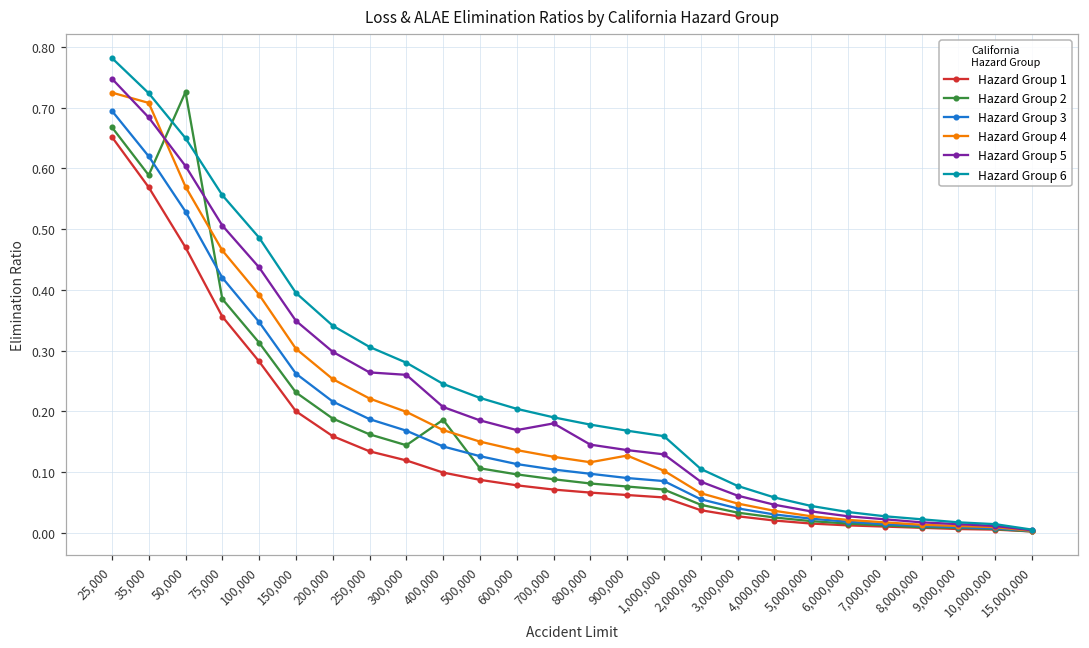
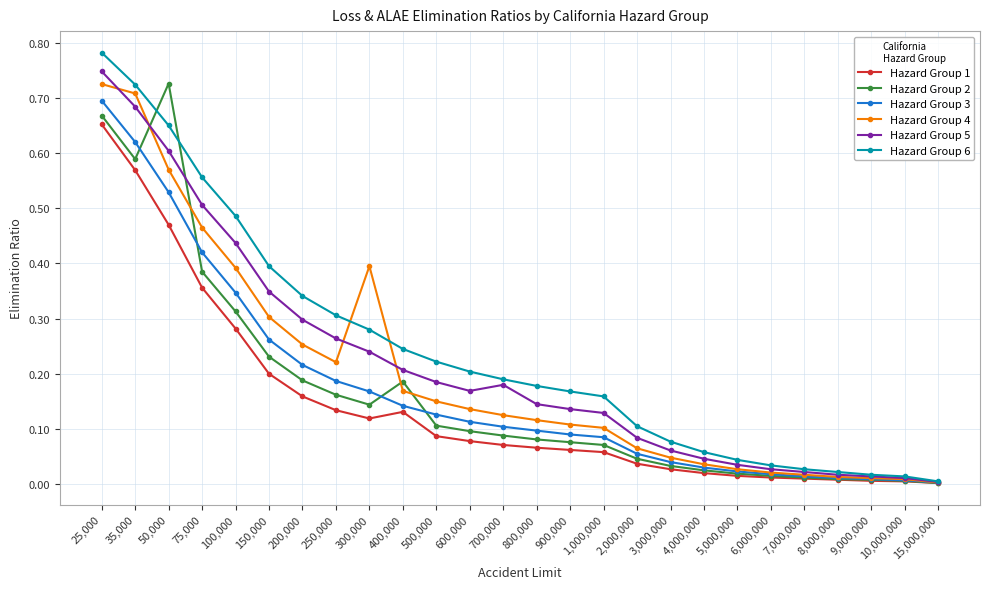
Hazard Group 4, 300,000: 0.20 -> 0.40
Hazard Group 5, 300,000: 0.26 -> 0.24
Hazard Group 1, 400,000: 0.10 -> 0.13
Hazard Group 4, 900,000: 0.13 -> 0.11
